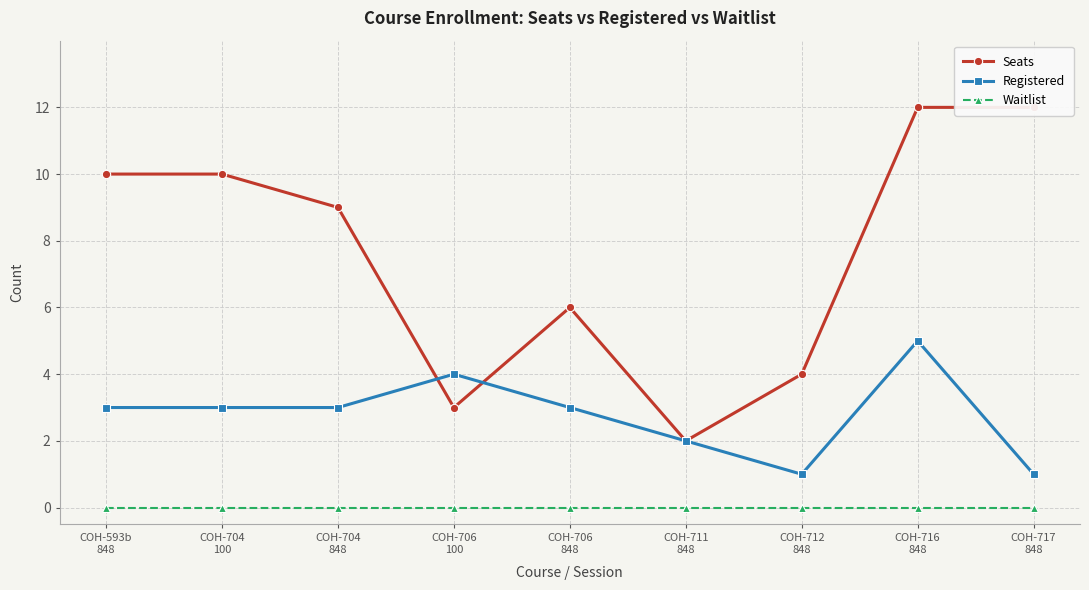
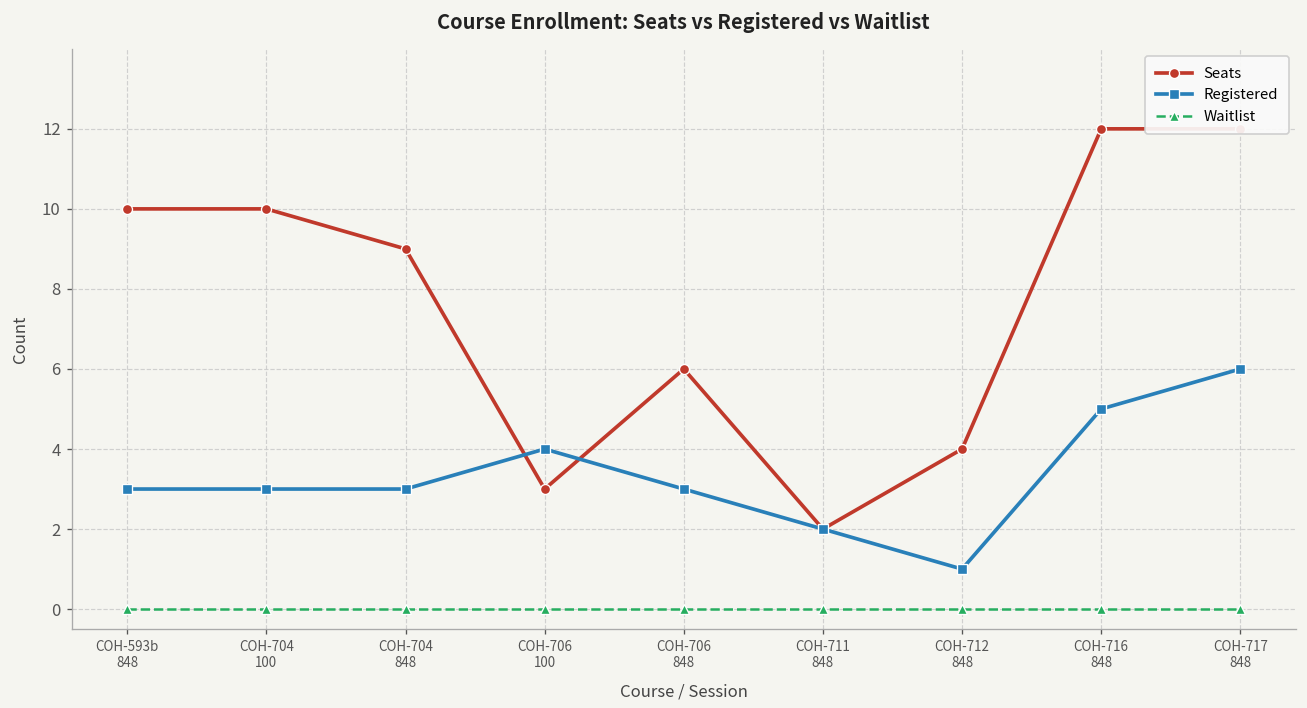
Registered, COH-717 848: 1 -> 6
